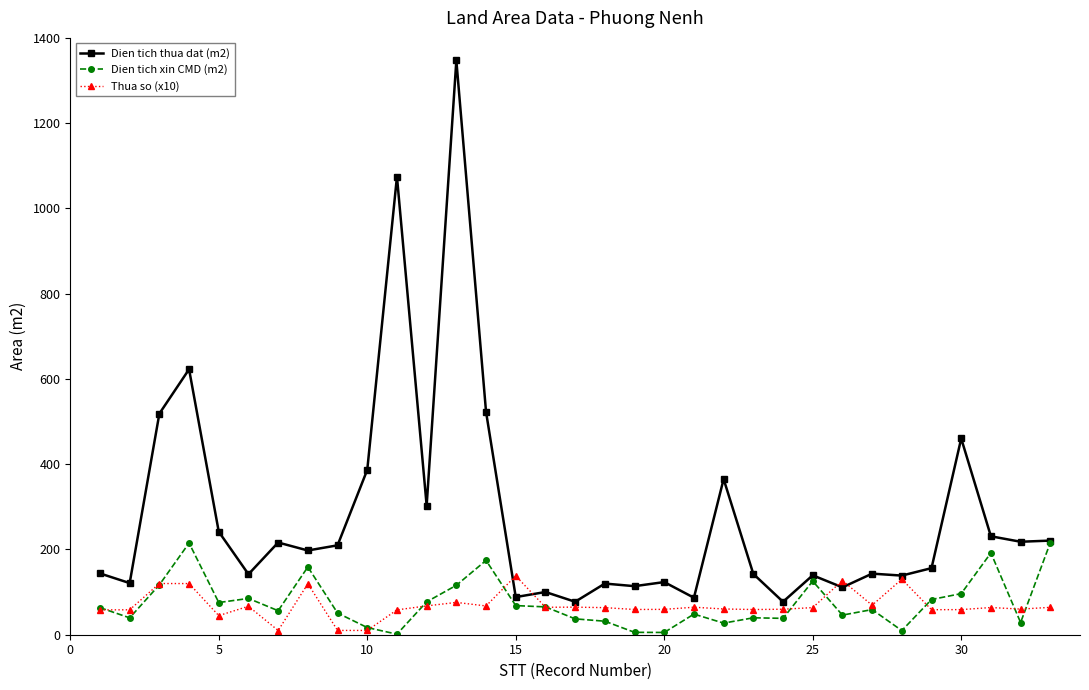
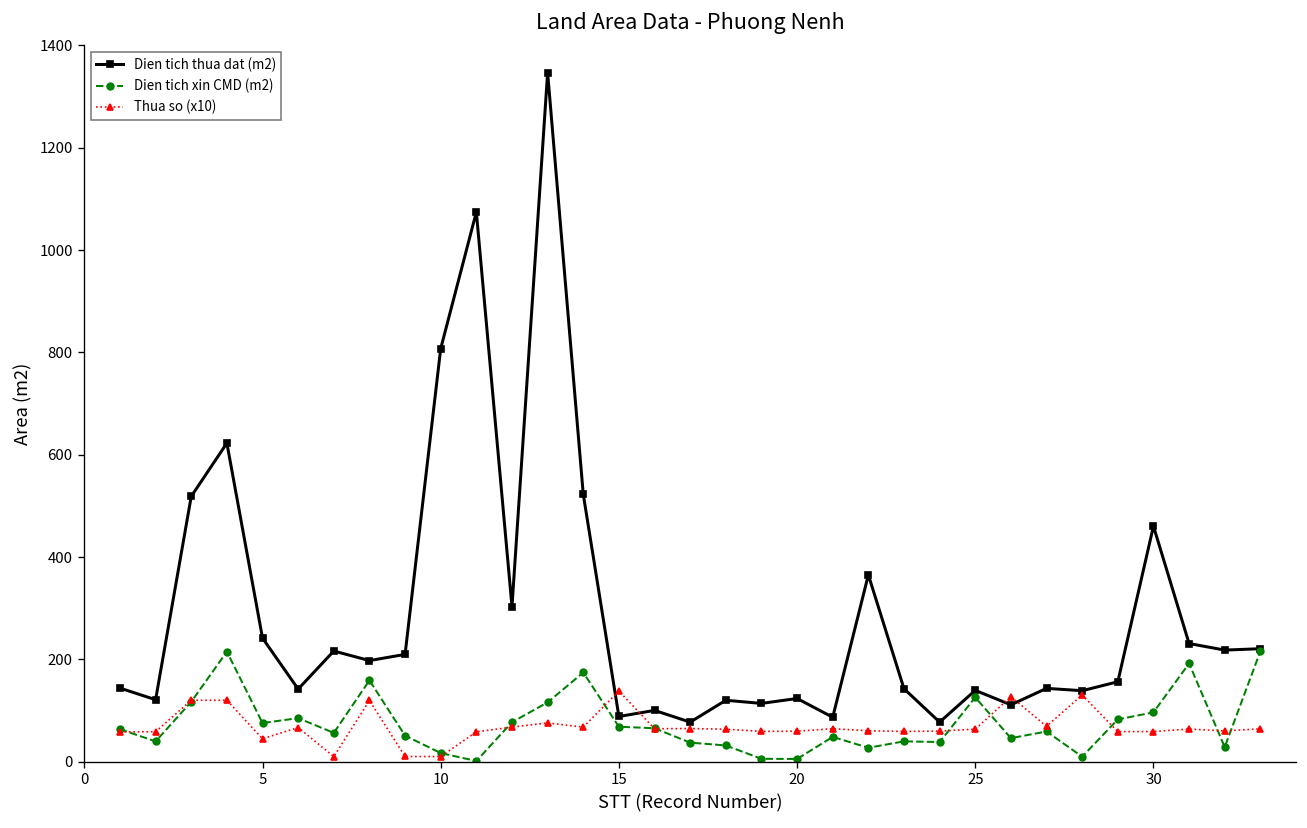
Dien tich thua dat (m2), 10: 390 -> 810
